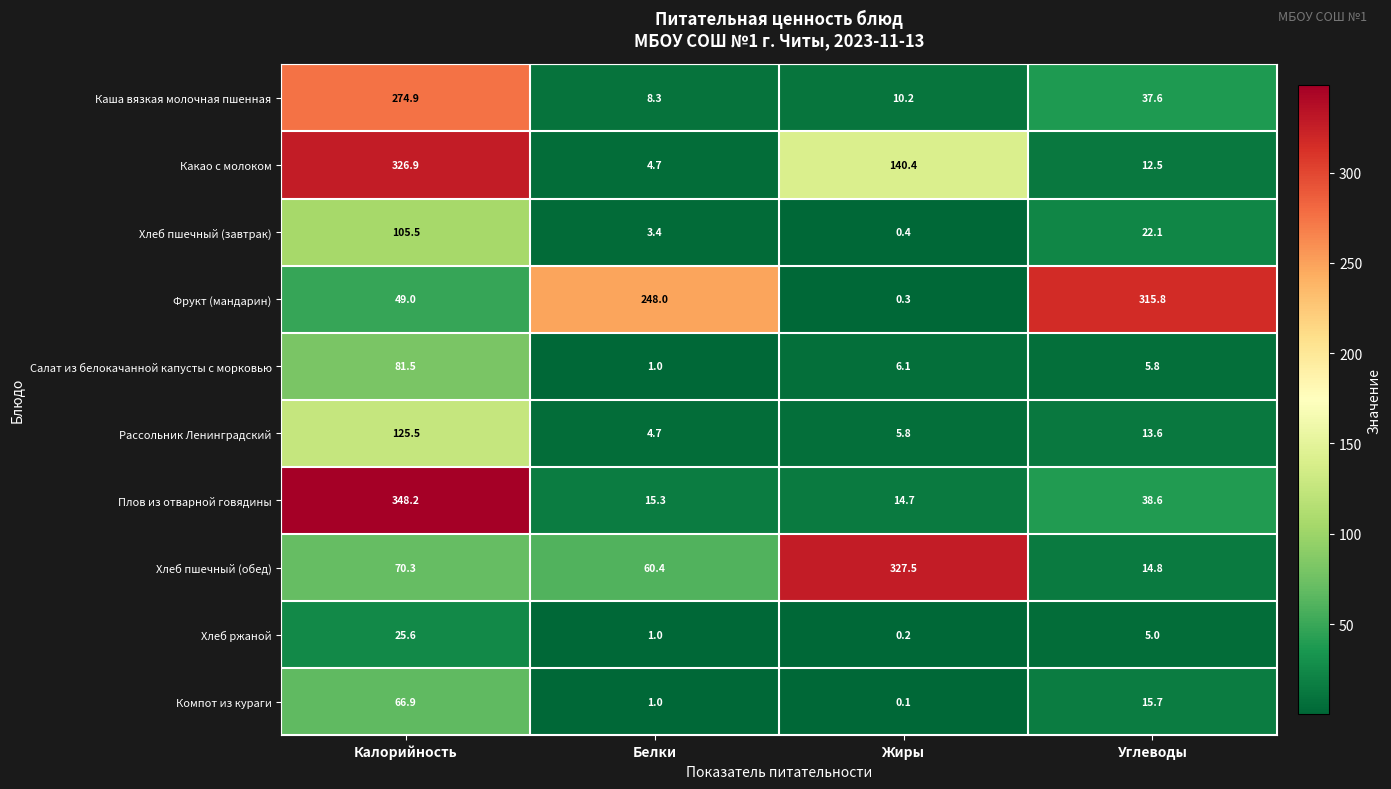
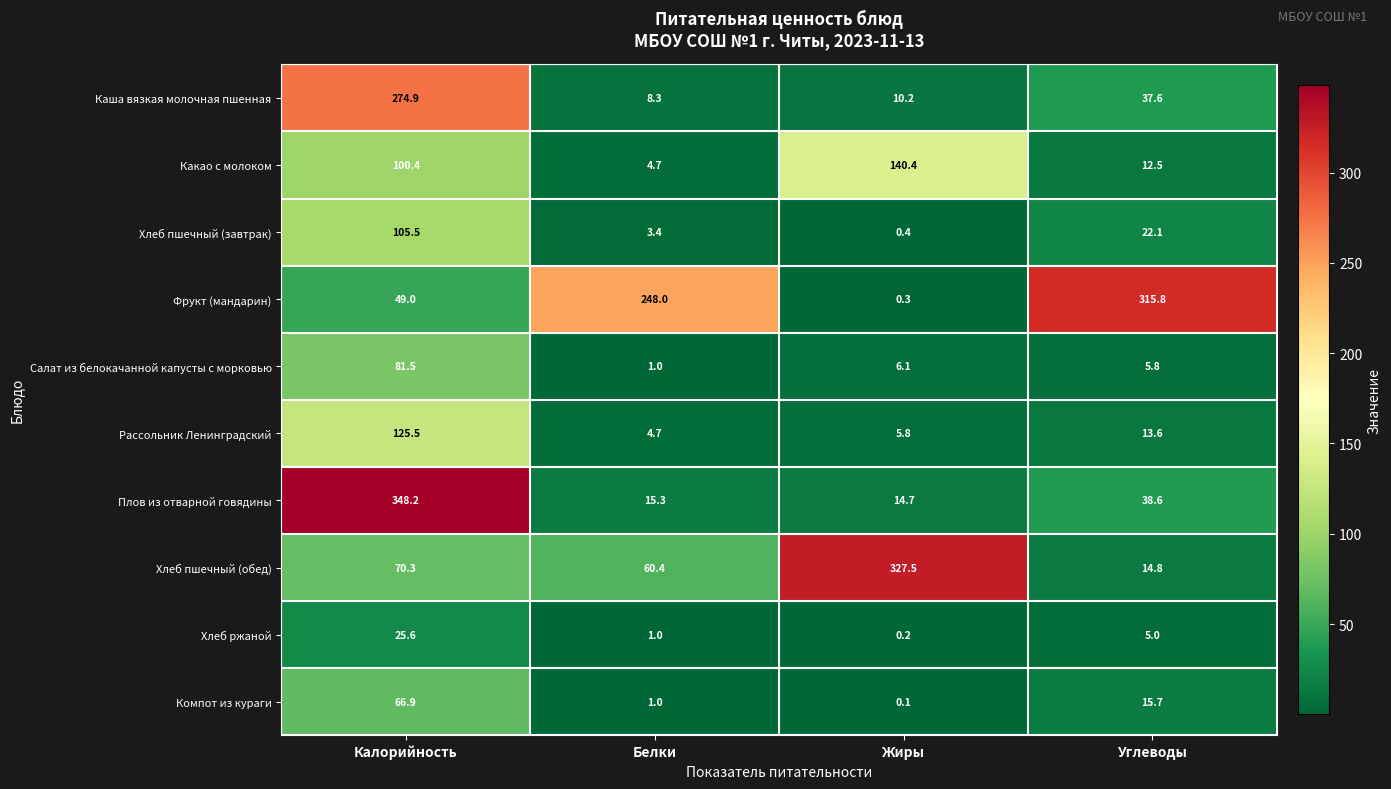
Какао с молоком, Калорийность: 326.9 -> 100.4
